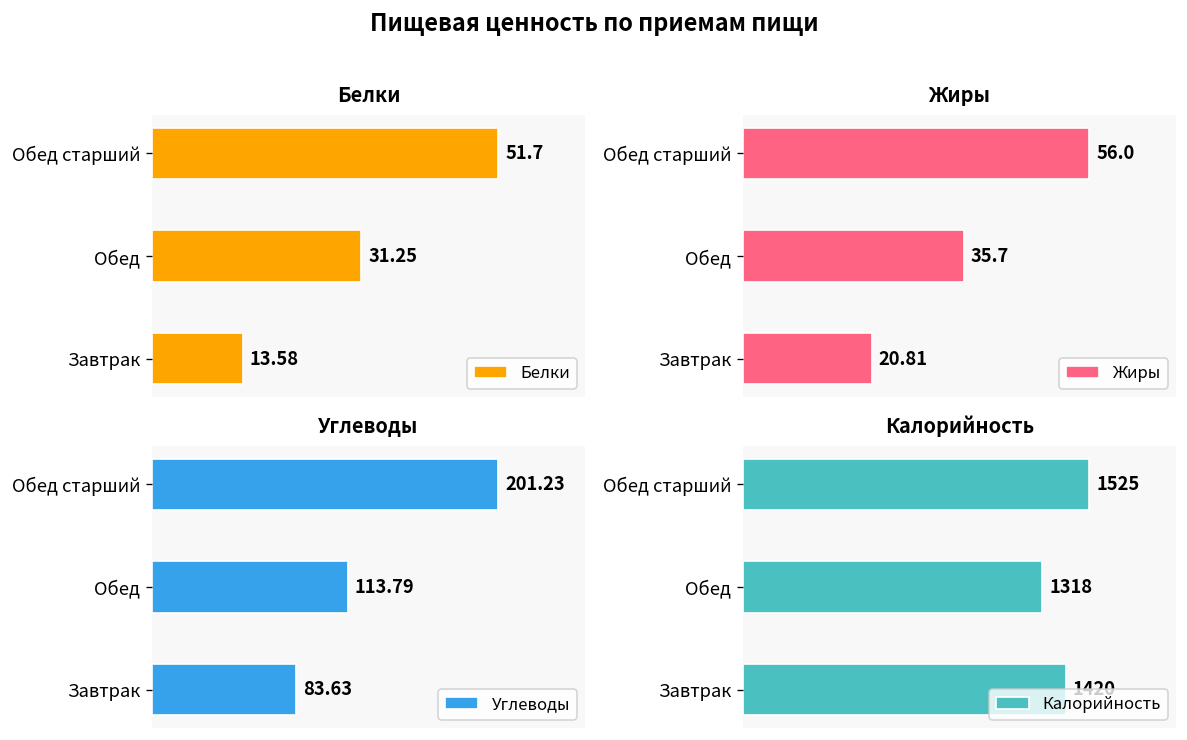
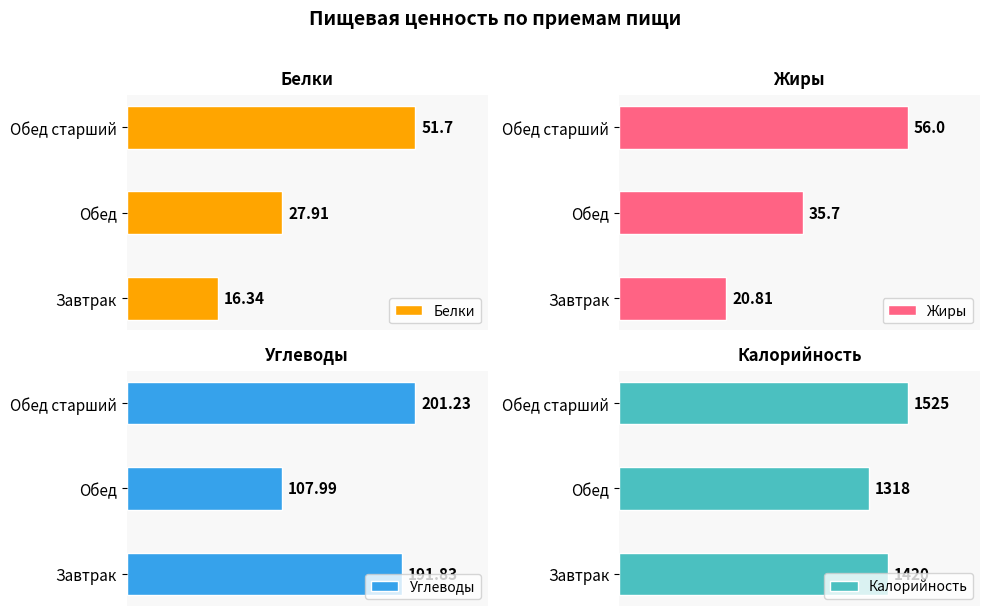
Белки, Обед: 31.25 -> 27.91
Белки, Завтрак: 13.58 -> 16.34
Углеводы, Обед: 113.79 -> 107.99
Углеводы, Завтрак: 83.63 -> 191.83
